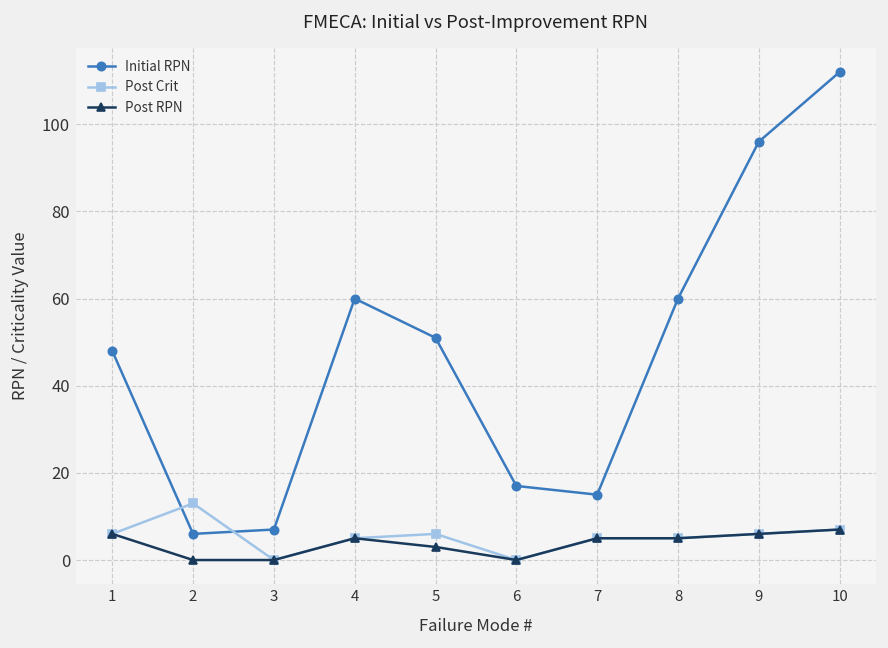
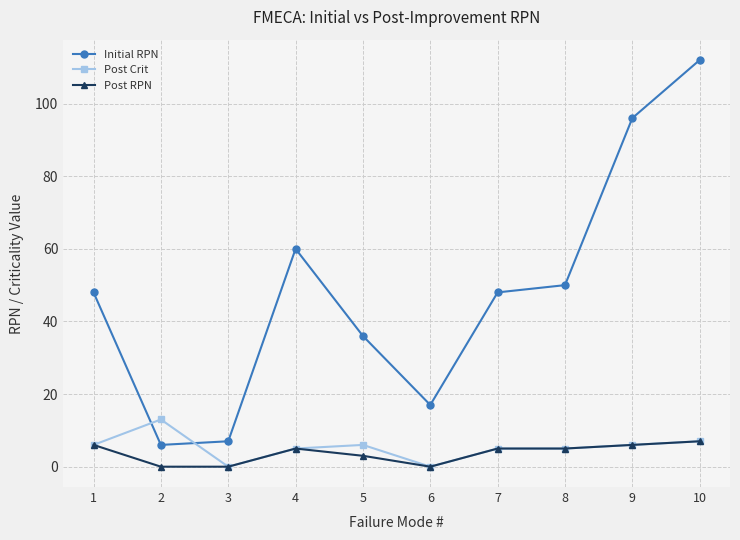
Initial RPN, 5: 51 -> 36
Initial RPN, 7: 15 -> 48
Initial RPN, 8: 60 -> 50
